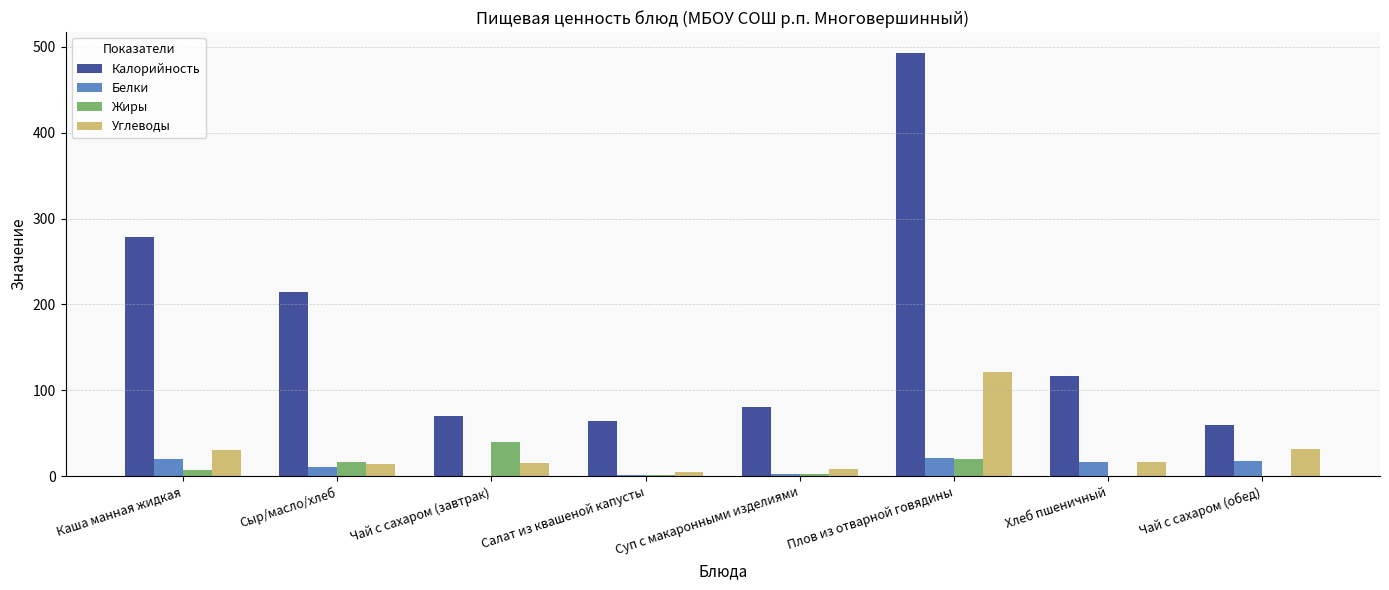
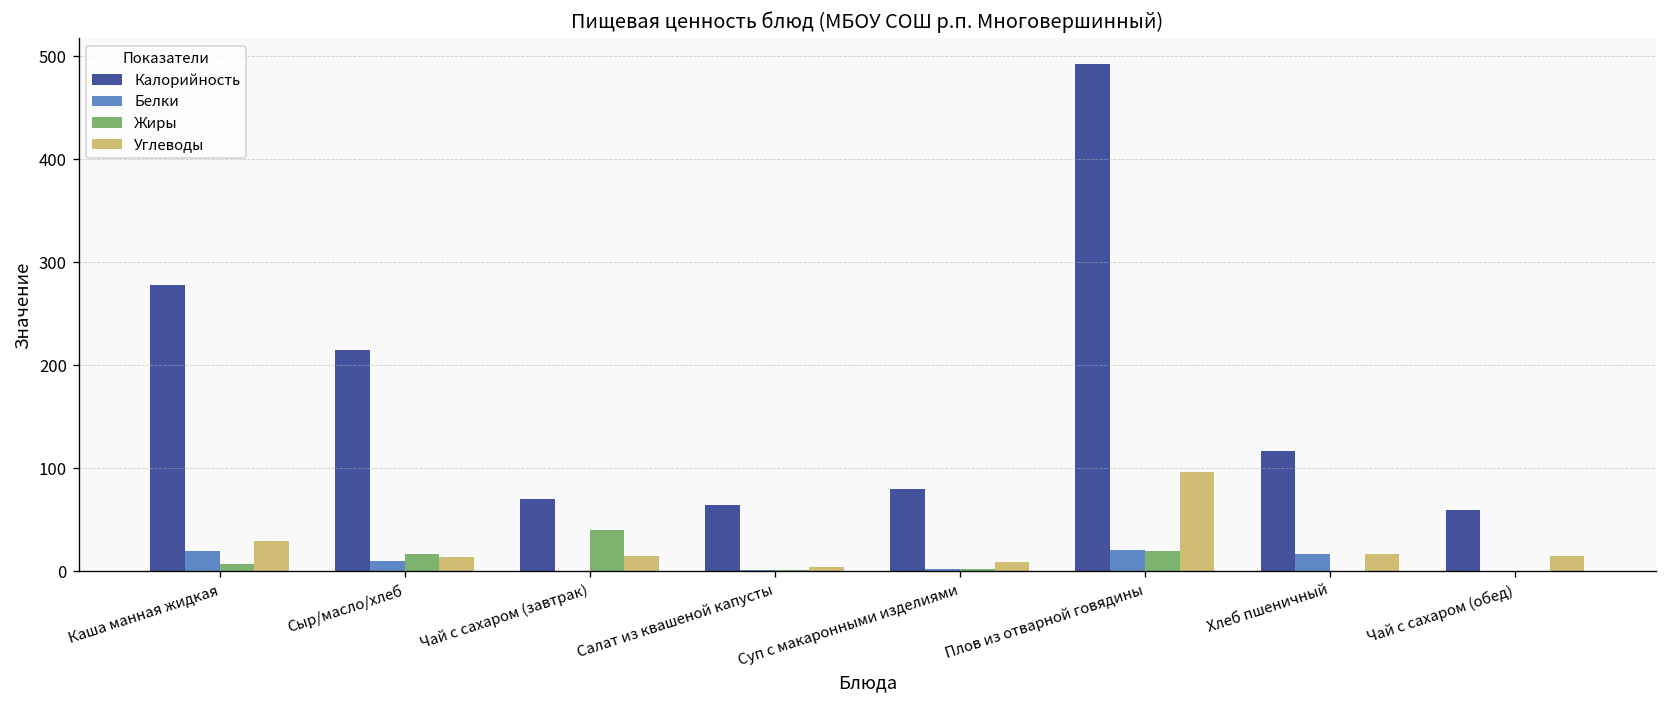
Углеводы, Плов из отварной говядины: 120 -> 100
Белки, Чай с сахаром (обед): 20 -> 0
Углеводы, Чай с сахаром (обед): 30 -> 20
